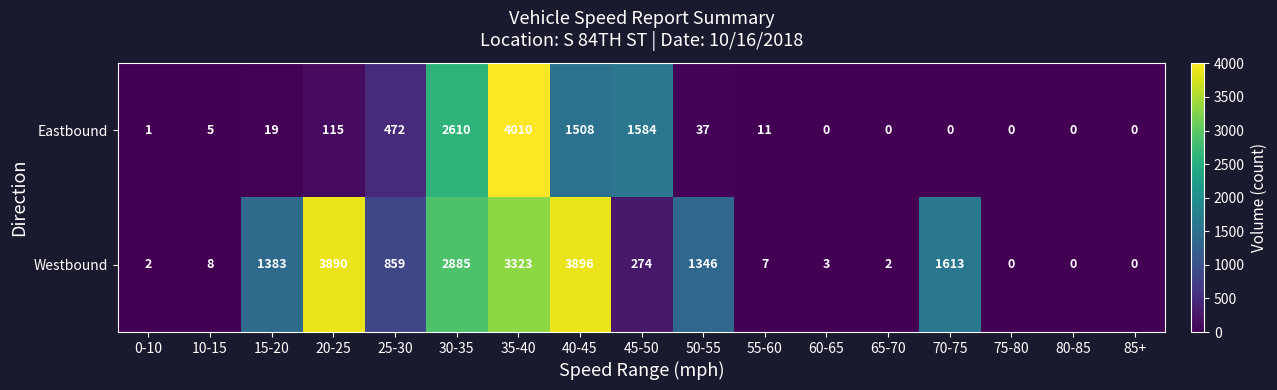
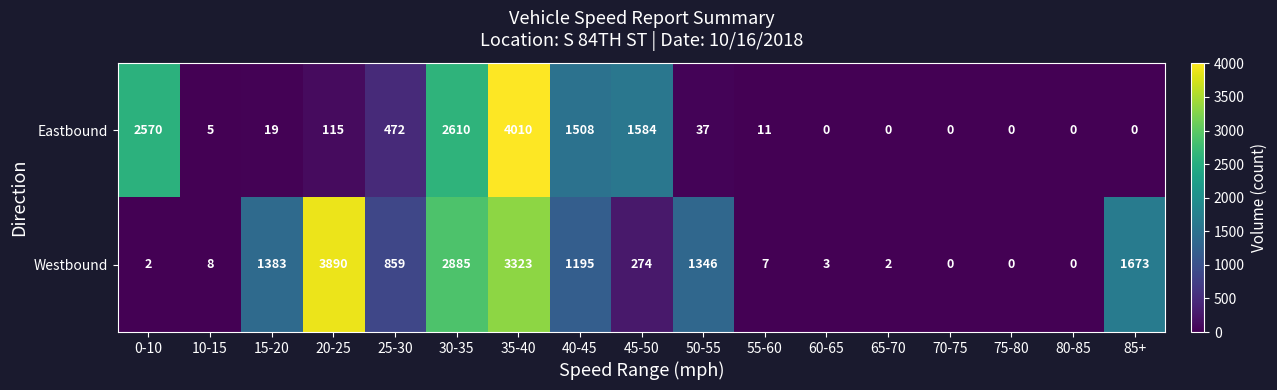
Eastbound, 0-10: 1 -> 2570
Westbound, 40-45: 3896 -> 1195
Westbound, 70-75: 1613 -> 0
Westbound, 85+: 0 -> 1673
